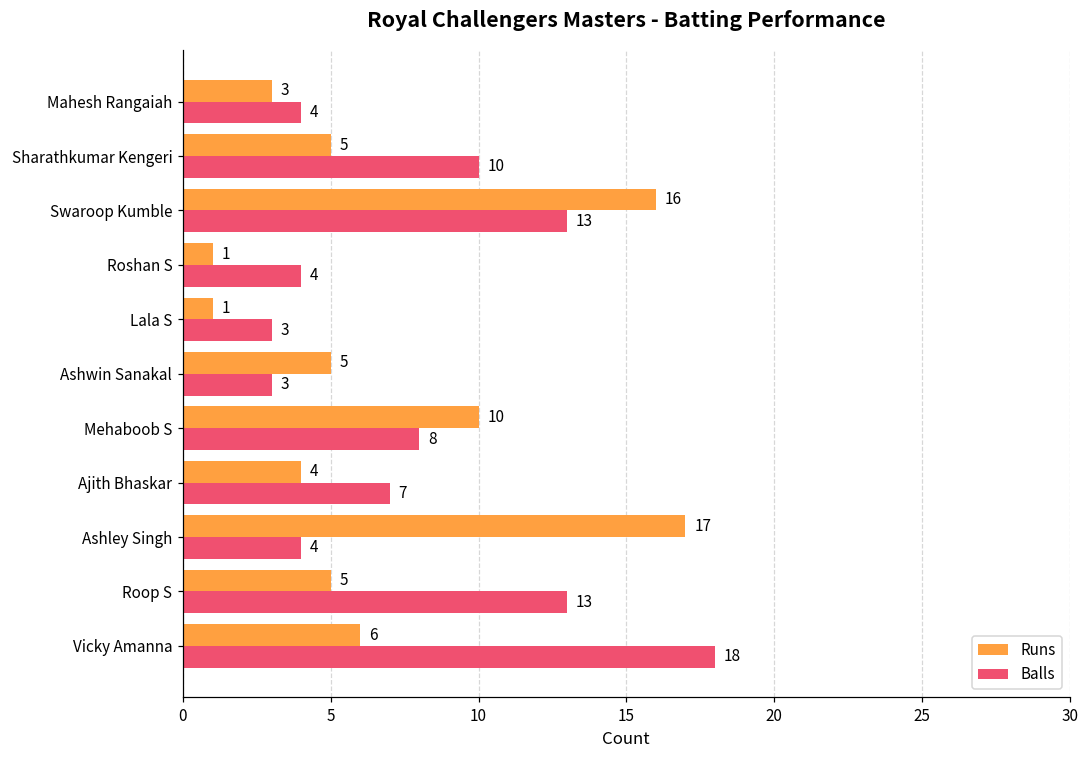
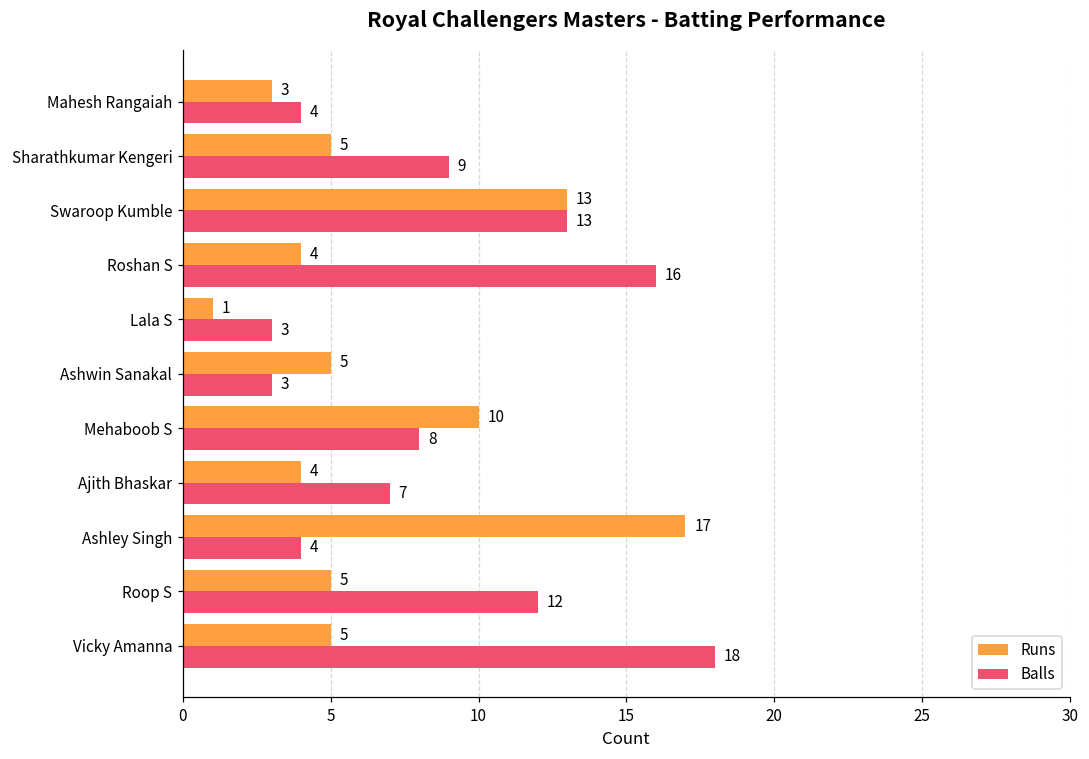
Balls, Sharathkumar Kengeri: 10 -> 9
Runs, Swaroop Kumble: 16 -> 13
Runs, Roshan S: 1 -> 4
Balls, Roshan S: 4 -> 16
Balls, Roop S: 13 -> 12
Runs, Vicky Amanna: 6 -> 5
